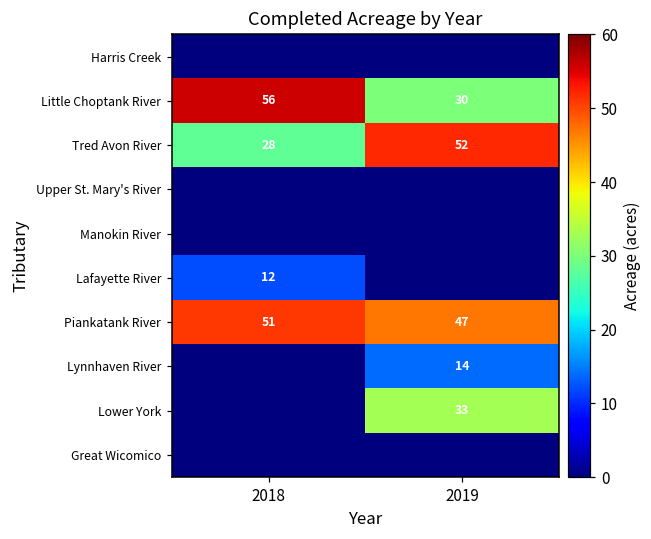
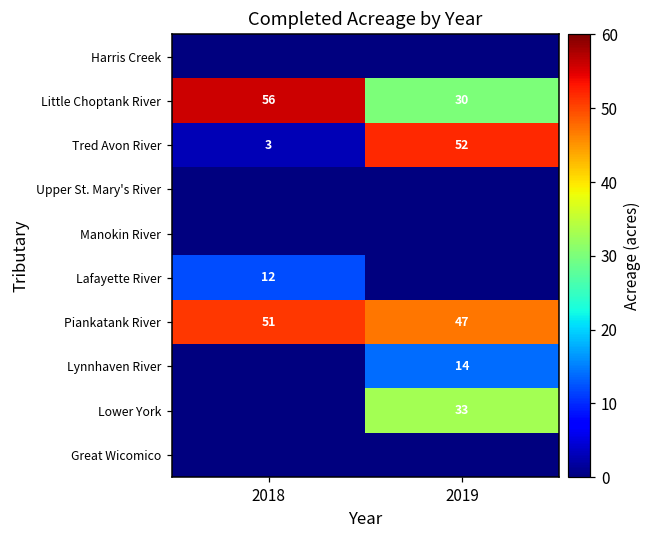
Tred Avon River, 2018: 28 -> 3
